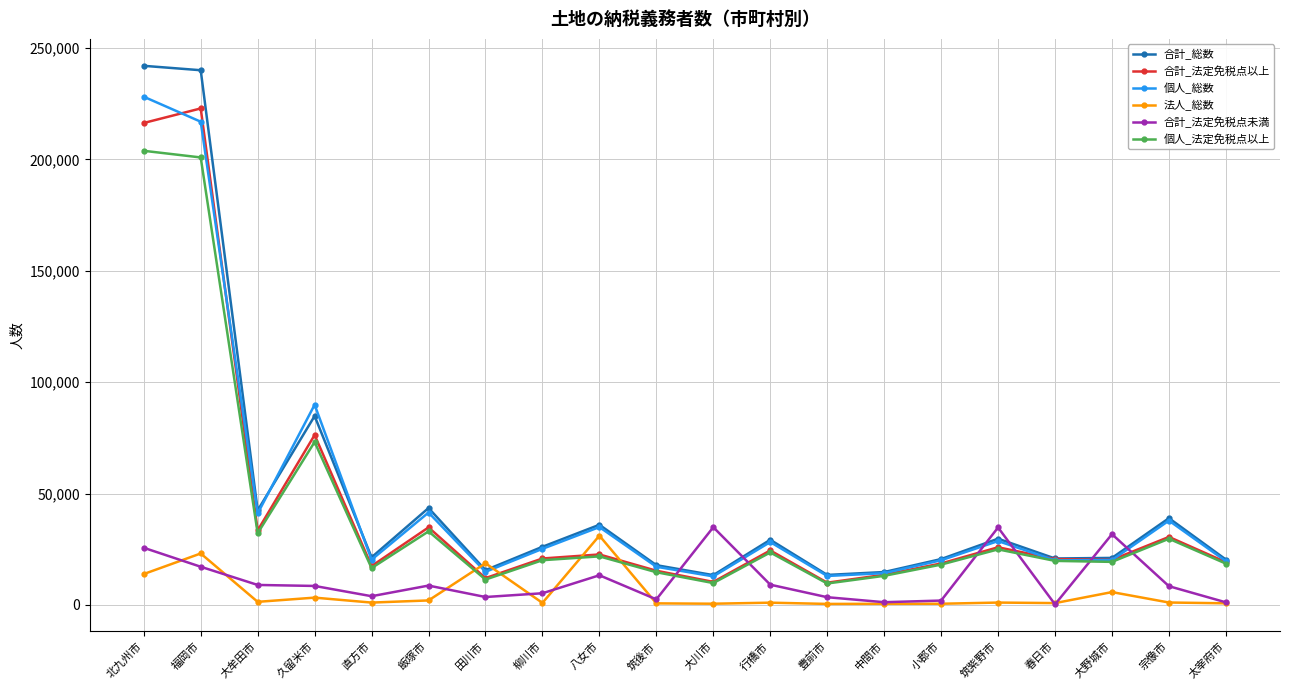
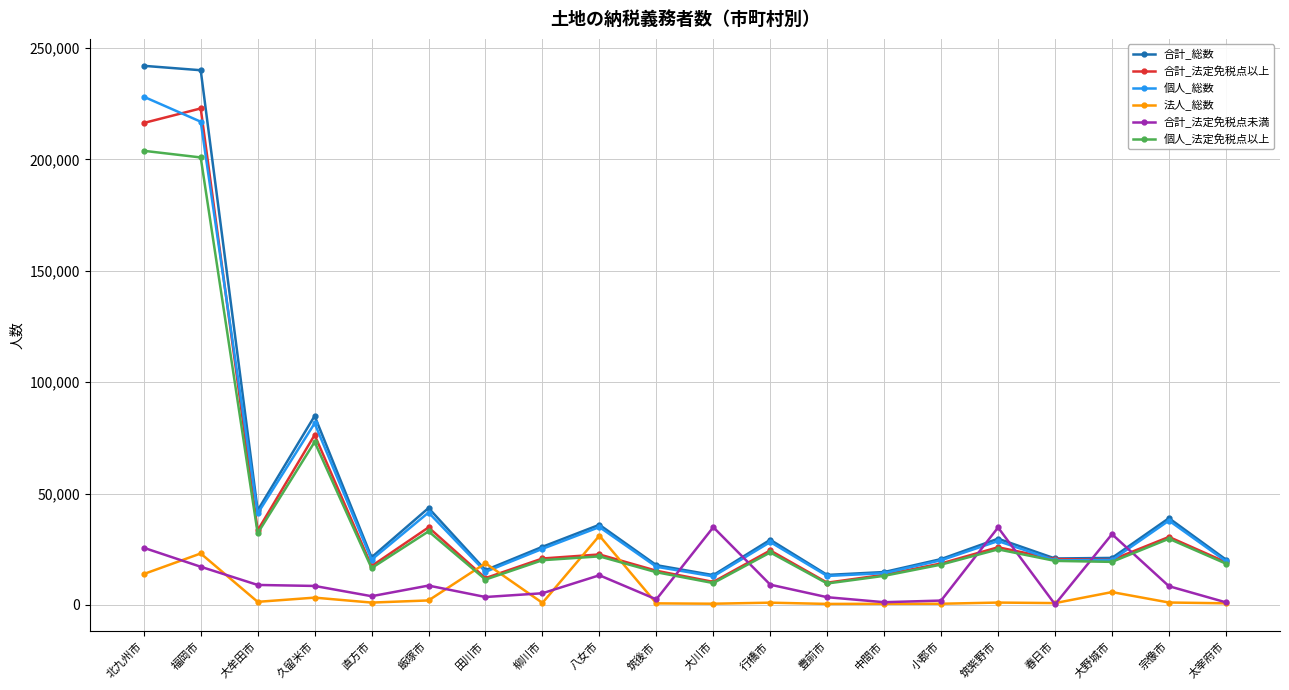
個人_総数, 久留米市: 90,000 -> 82,000
